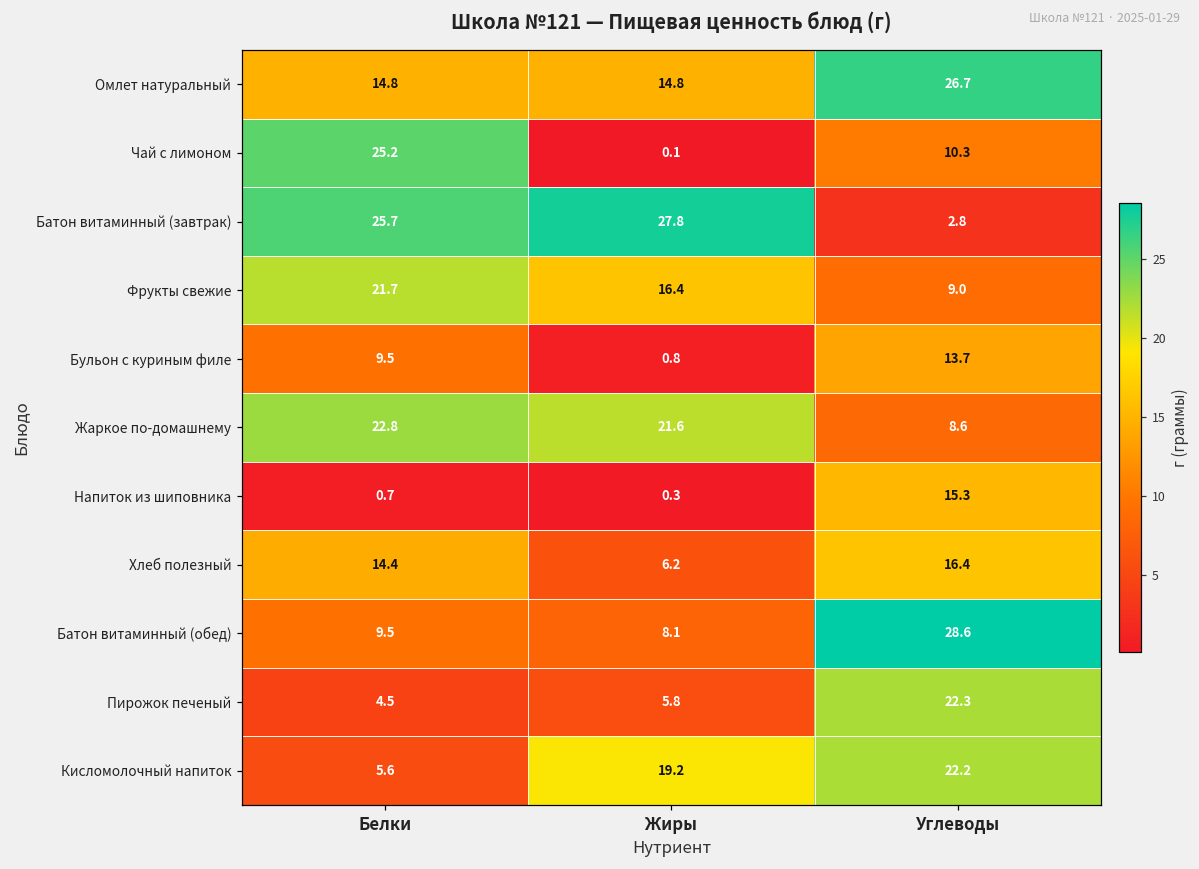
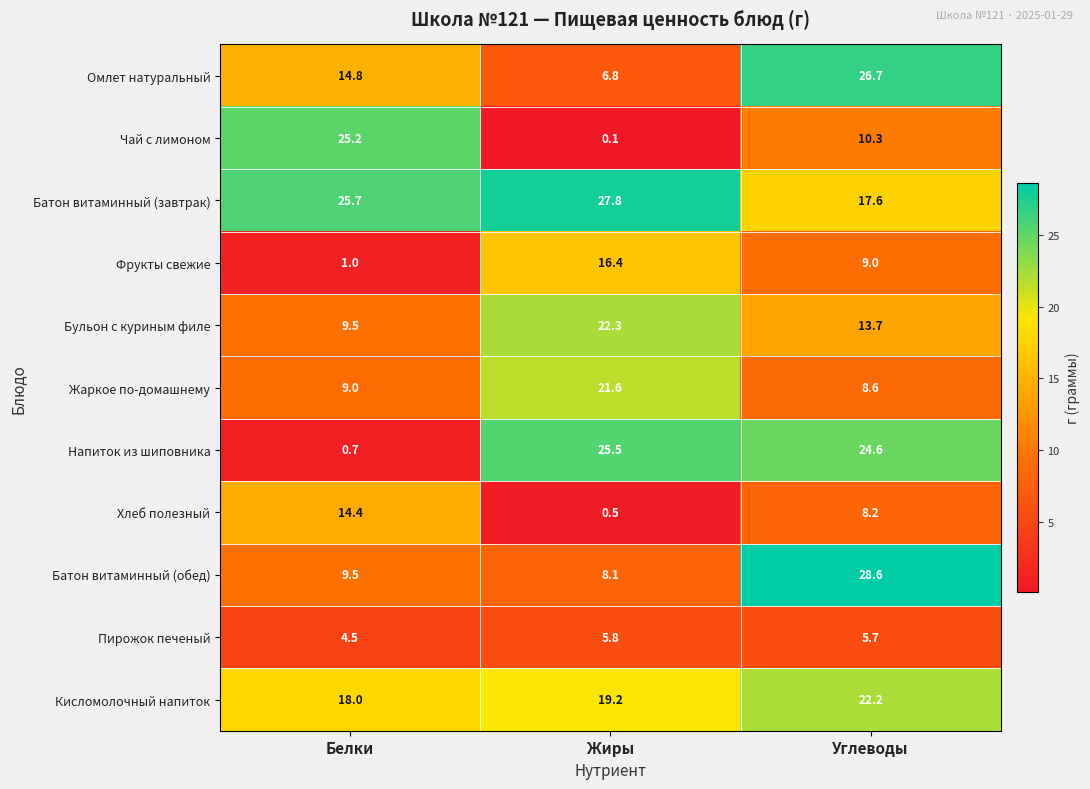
Омлет натуральный, Жиры: 14.8 -> 6.8
Батон витаминный (завтрак), Углеводы: 2.8 -> 17.6
Фрукты свежие, Белки: 21.7 -> 1.0
Бульон с куриным филе, Жиры: 0.8 -> 22.3
Жаркое по-домашнему, Белки: 22.8 -> 9.0
Напиток из шиповника, Жиры: 0.3 -> 25.5
Напиток из шиповника, Углеводы: 15.3 -> 24.6
Хлеб полезный, Жиры: 6.2 -> 0.5
Хлеб полезный, Углеводы: 16.4 -> 8.2
Пирожок печеный, Углеводы: 22.3 -> 5.7
Кисломолочный напиток, Белки: 5.6 -> 18.0
